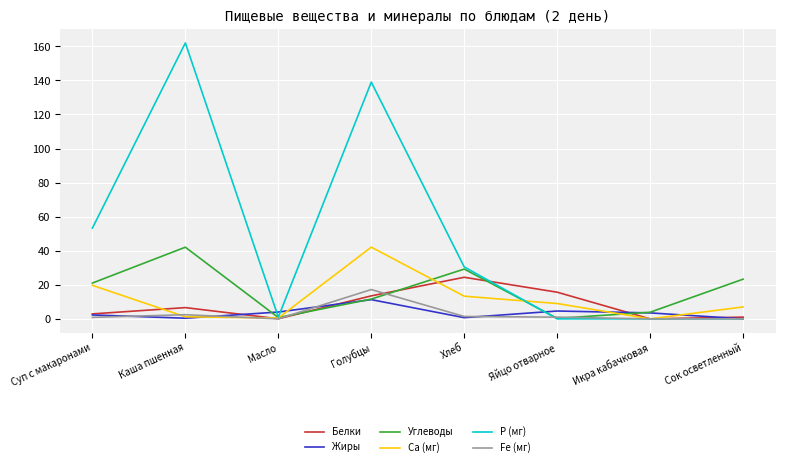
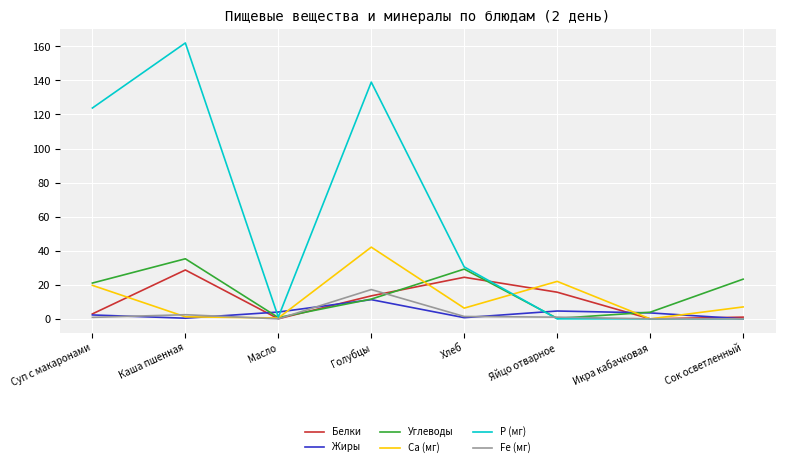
Р (мг), Суп с макаронами: 53 -> 124
Белки, Каша пшенная: 7 -> 29
Углеводы, Каша пшенная: 42 -> 35
Са (мг), Хлеб: 13 -> 6
Са (мг), Яйцо отварное: 9 -> 22
